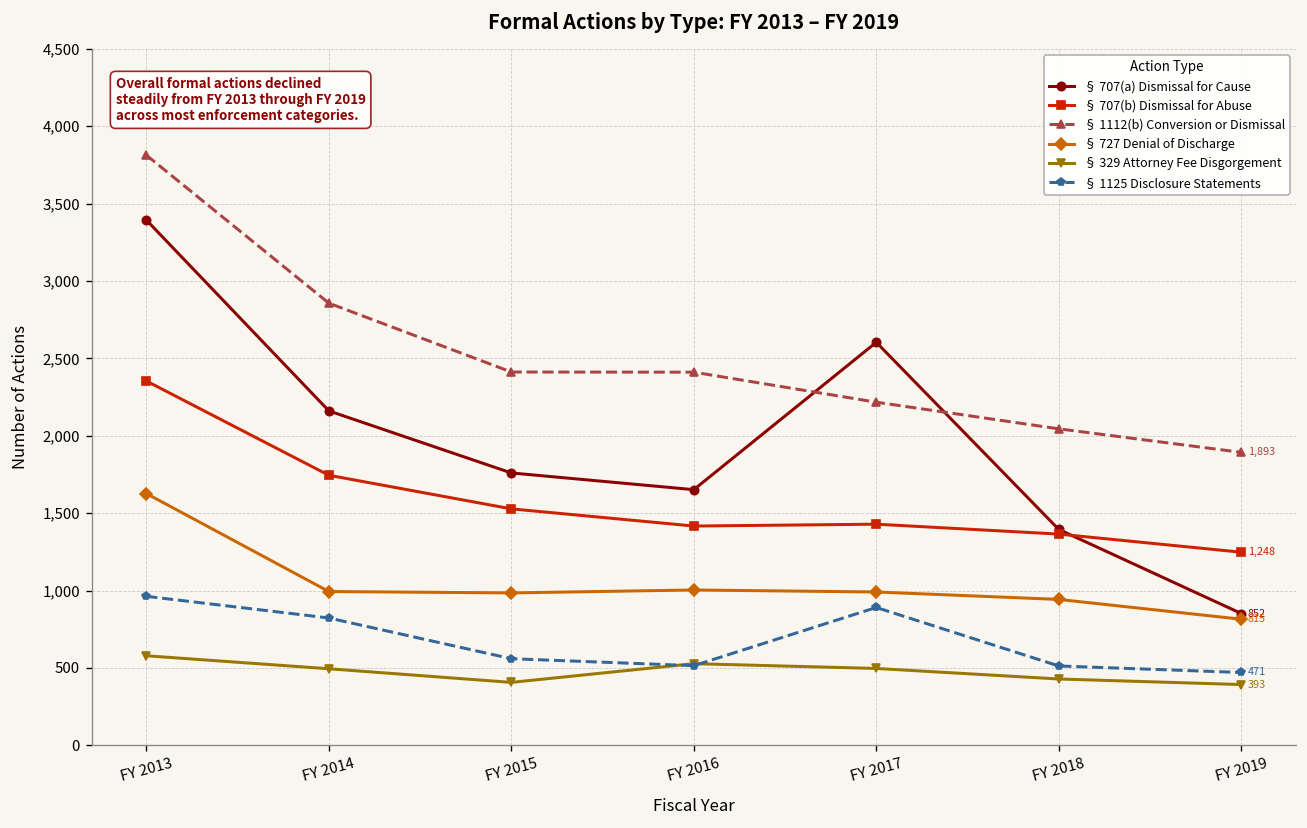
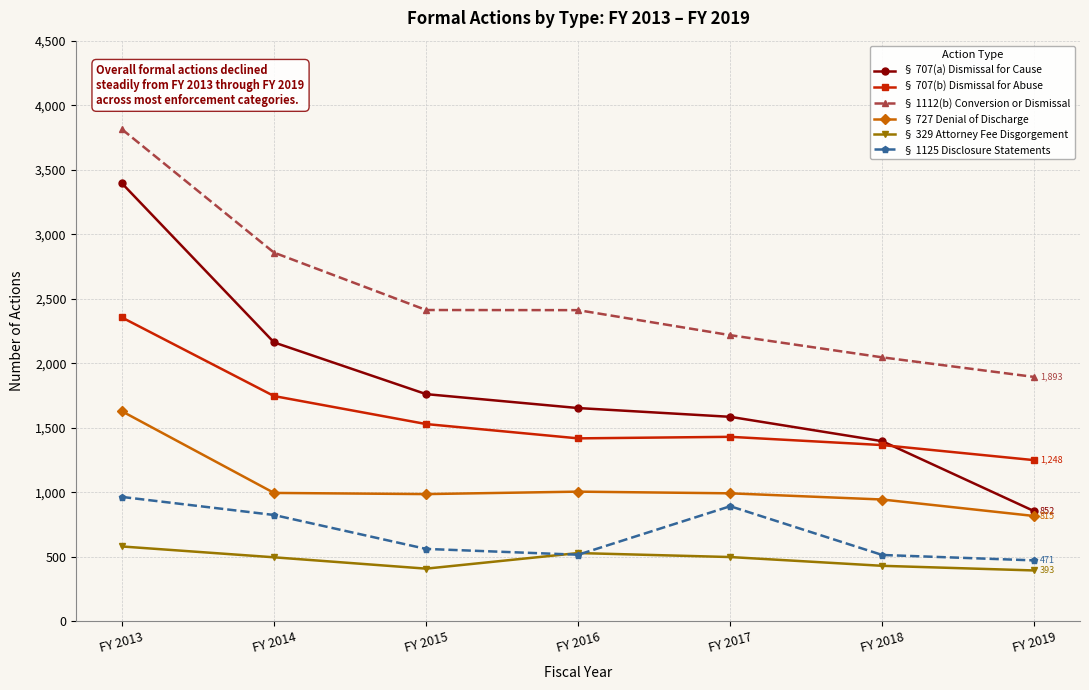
§ 707(a) Dismissal for Cause, FY 2017: 2,600 -> 1,580
